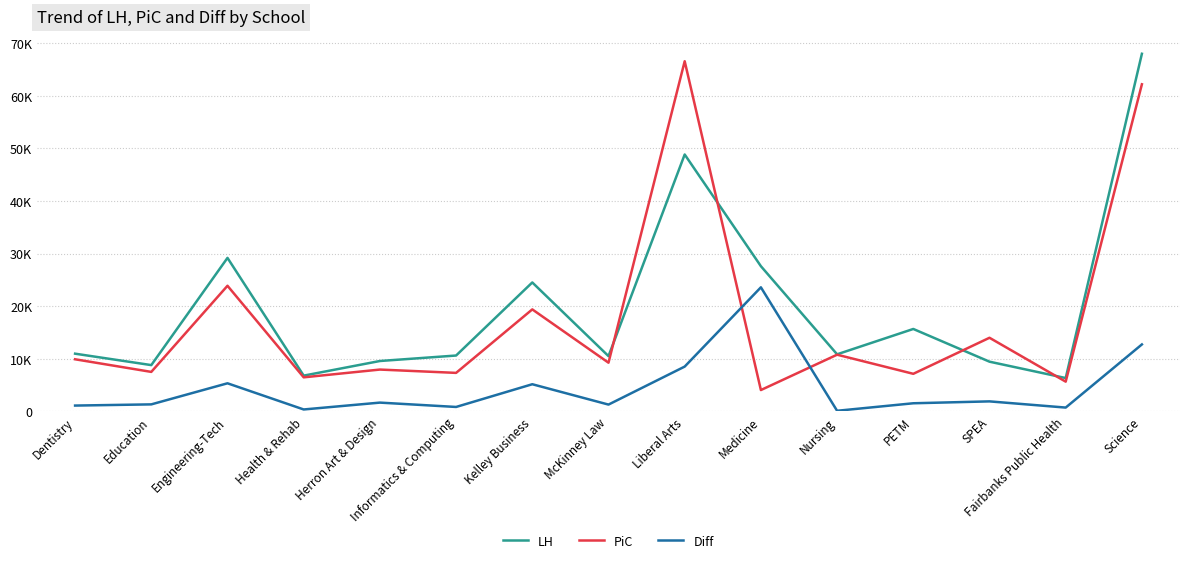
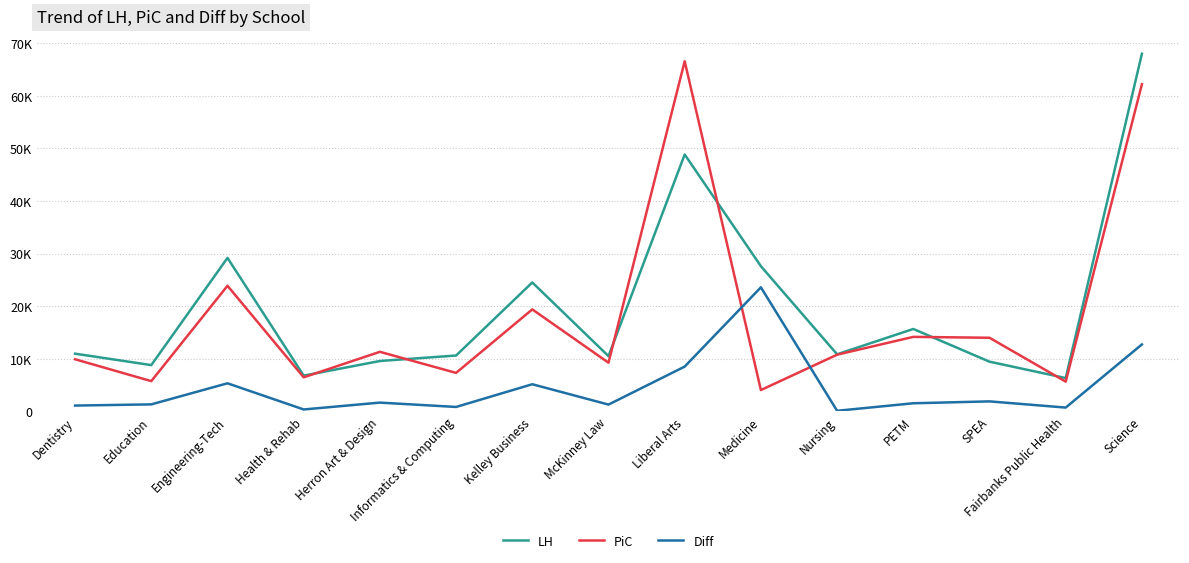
PiC, Education: 7000 -> 6000
PiC, Herron Art & Design: 8000 -> 11000
PiC, PETM: 7000 -> 14000
